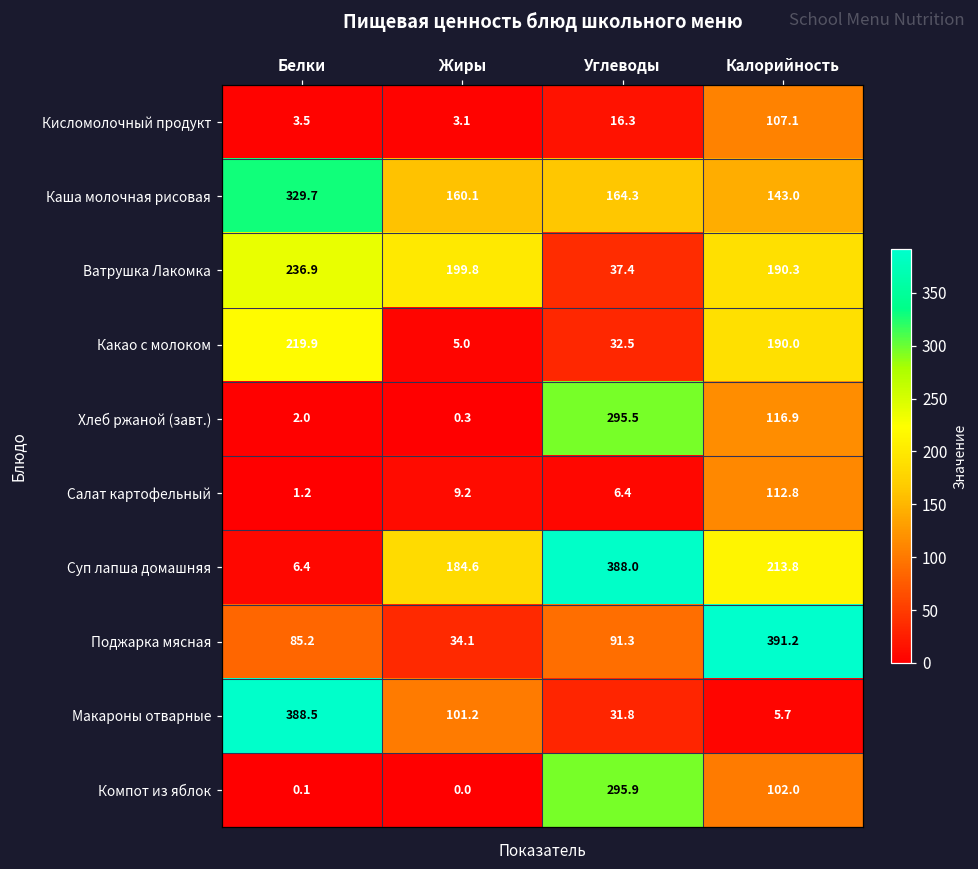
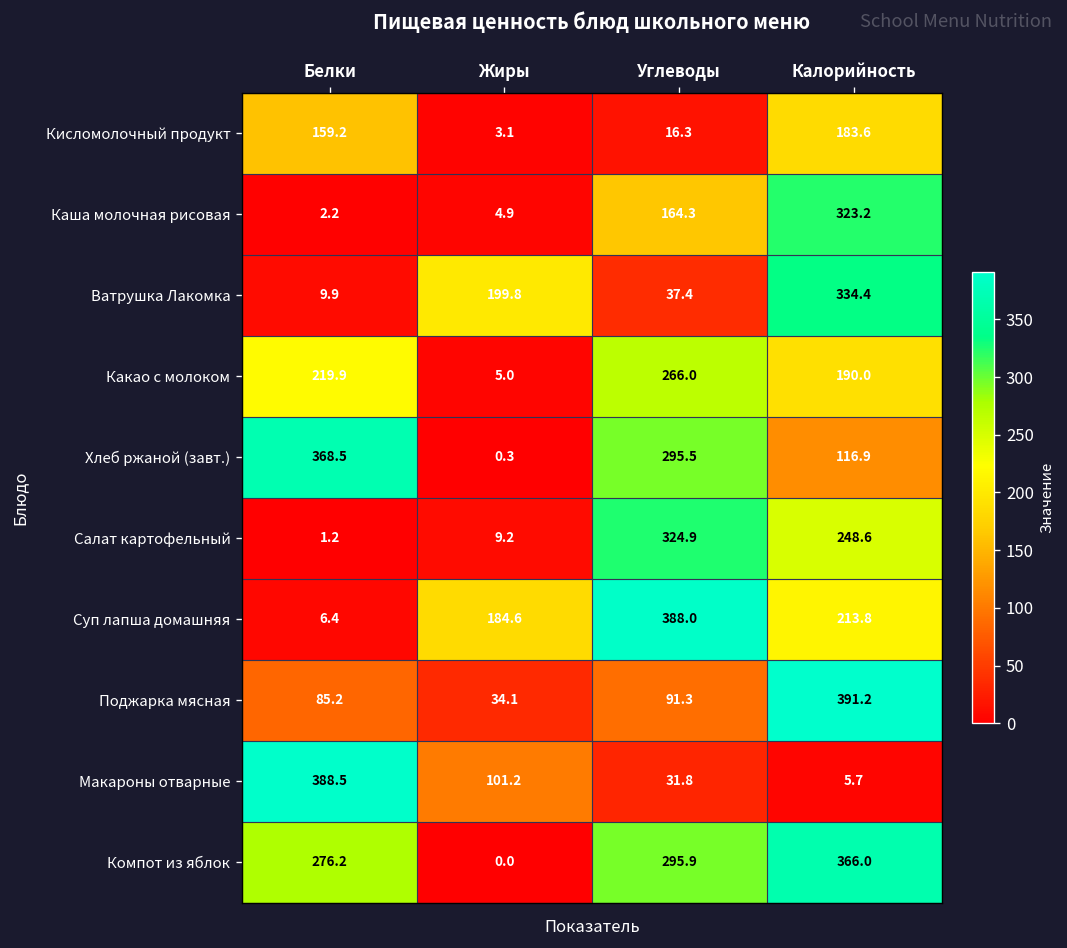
Кисломолочный продукт, Белки: 3.5 -> 159.2
Кисломолочный продукт, Калорийность: 107.1 -> 183.6
Каша молочная рисовая, Белки: 329.7 -> 2.2
Каша молочная рисовая, Жиры: 160.1 -> 4.9
Каша молочная рисовая, Калорийность: 143.0 -> 323.2
Ватрушка Лакомка, Белки: 236.9 -> 9.9
Ватрушка Лакомка, Калорийность: 190.3 -> 334.4
Какао с молоком, Углеводы: 32.5 -> 266.0
Хлеб ржаной (завт.), Белки: 2.0 -> 368.5
Салат картофельный, Углеводы: 6.4 -> 324.9
Салат картофельный, Калорийность: 112.8 -> 248.6
Компот из яблок, Белки: 0.1 -> 276.2
Компот из яблок, Калорийность: 102.0 -> 366.0
